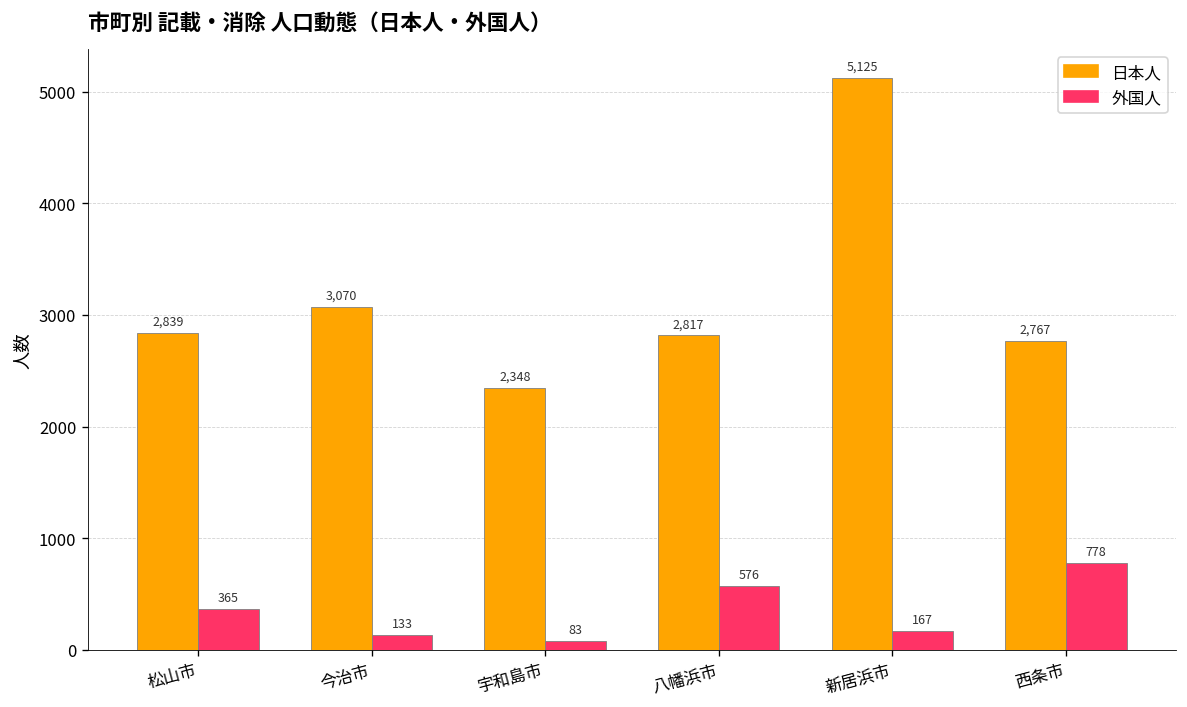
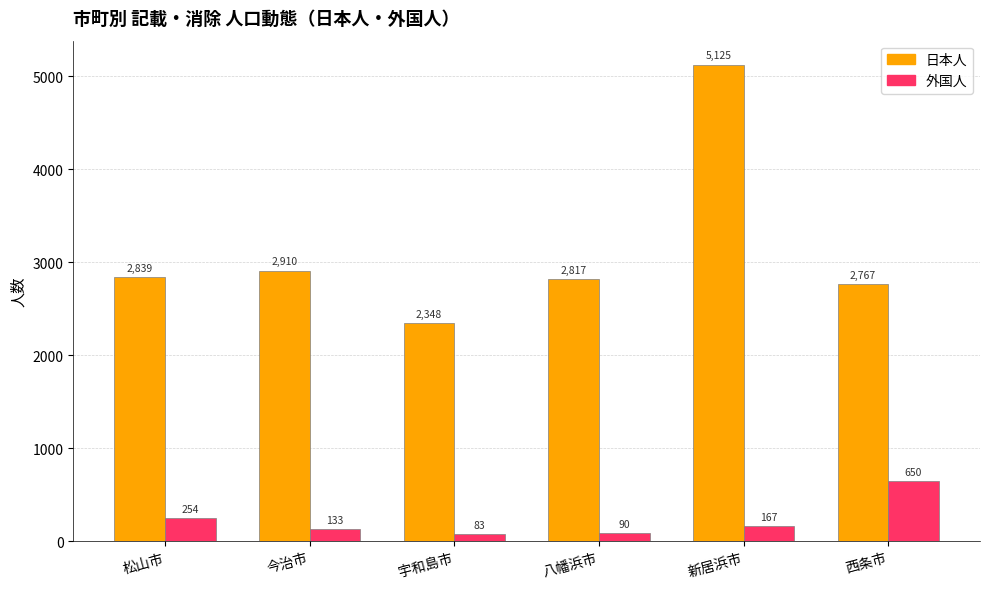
外国人, 松山市: 365 -> 254
日本人, 今治市: 3,070 -> 2,910
外国人, 八幡浜市: 576 -> 90
外国人, 西条市: 778 -> 650
